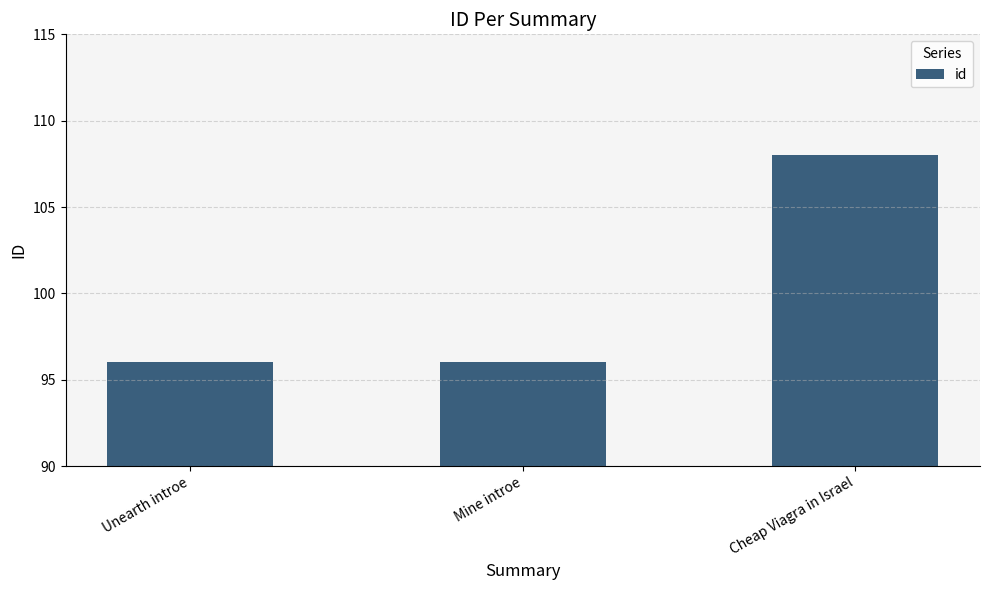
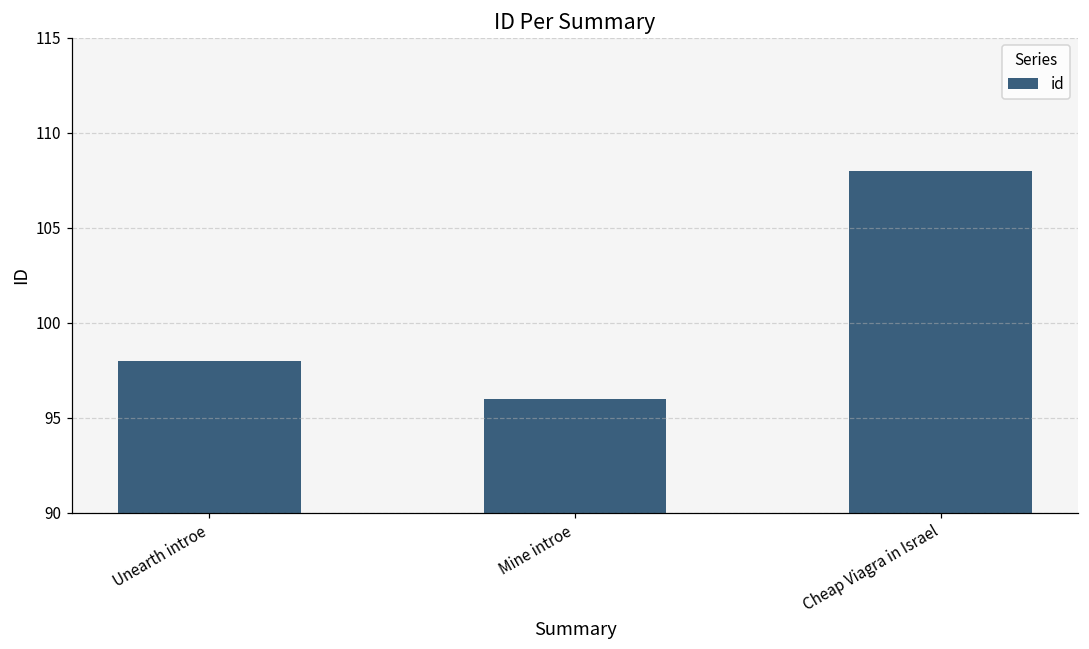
Unearth introe: 96 -> 98
